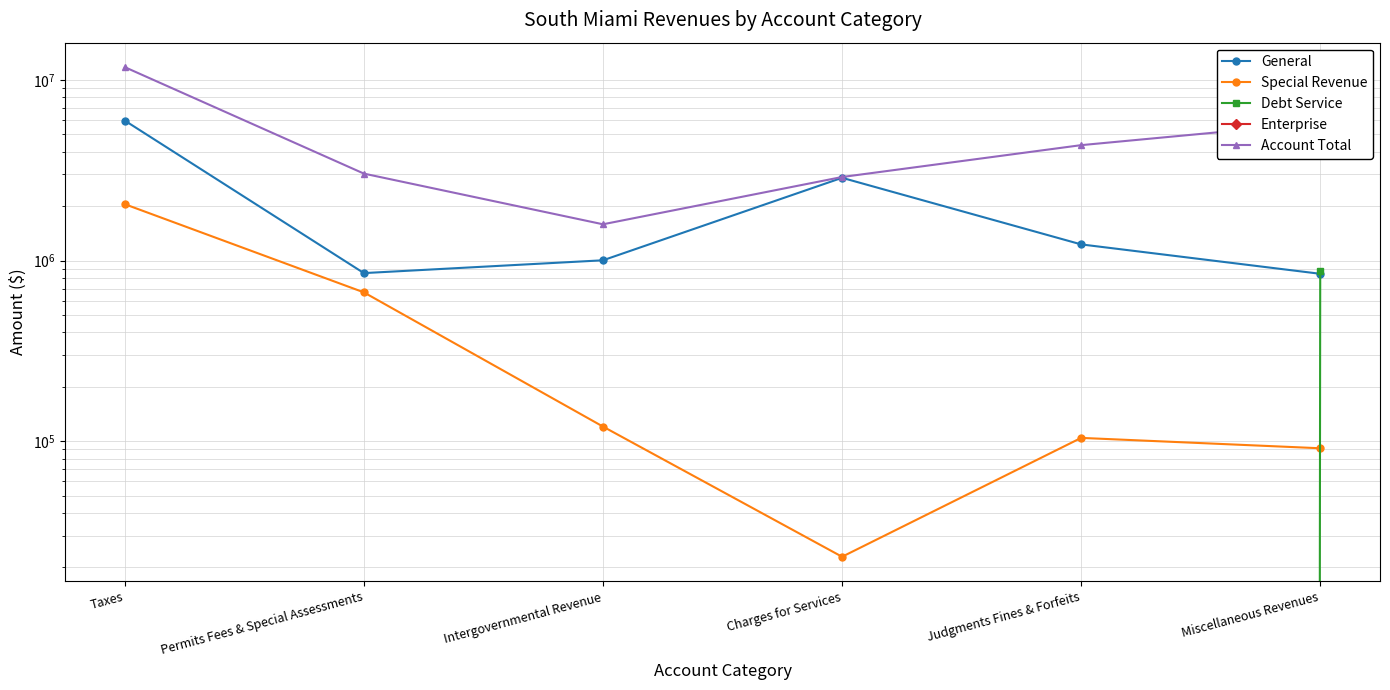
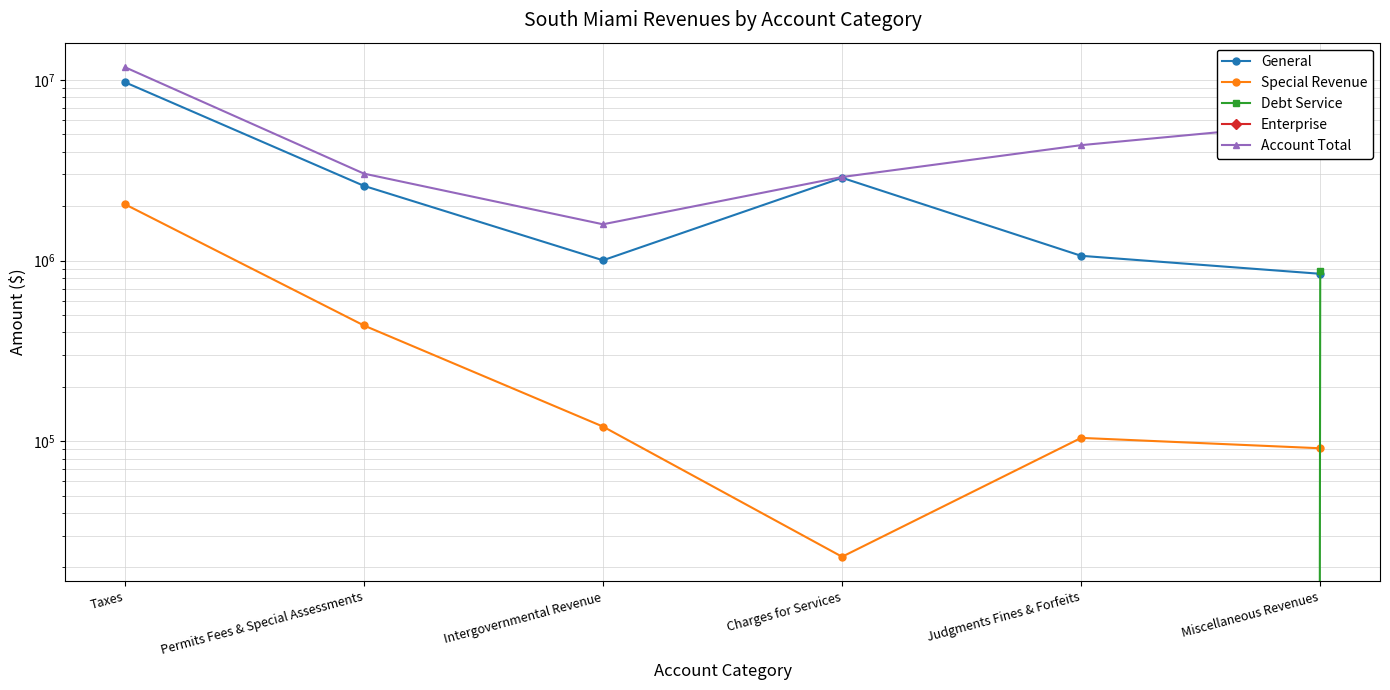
General, Taxes: 5900000 -> 10000000
General, Permits Fees & Special Assessments: 900000 -> 2600000
Special Revenue, Permits Fees & Special Assessments: 670000 -> 440000
General, Judgments Fines & Forfeits: 1200000 -> 1100000
